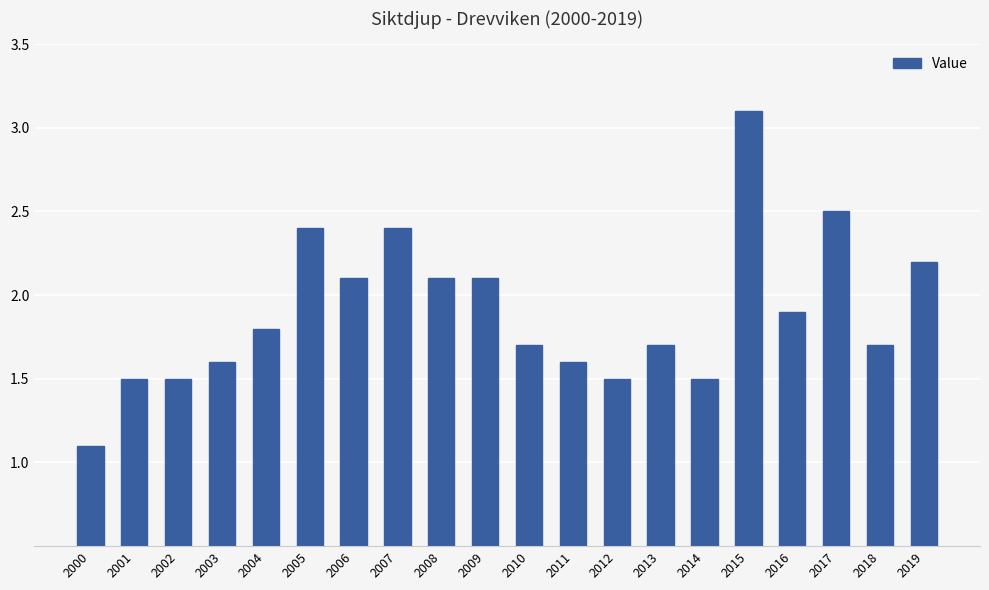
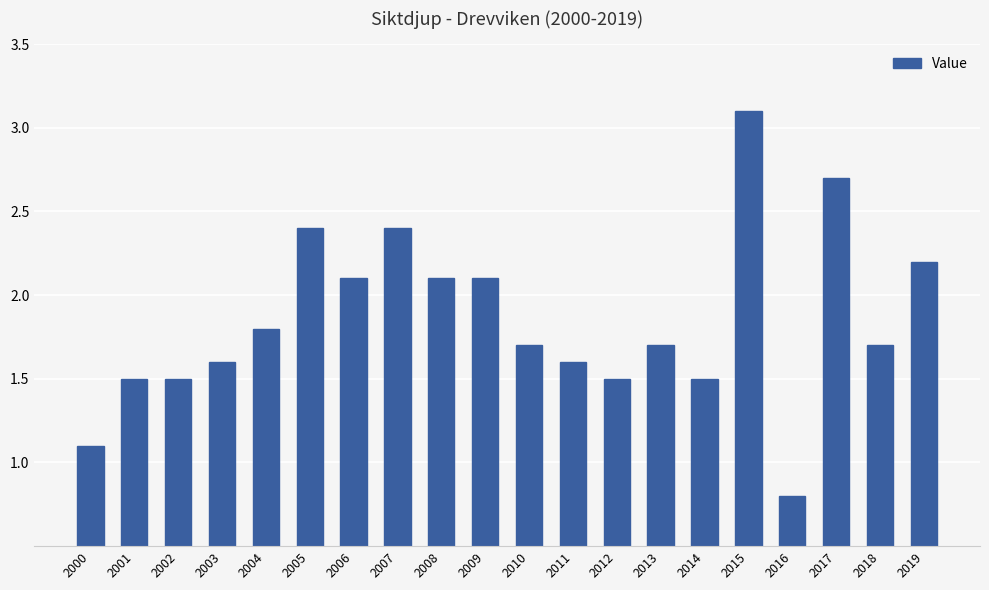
2016: 1.9 -> 0.8
2017: 2.5 -> 2.7
